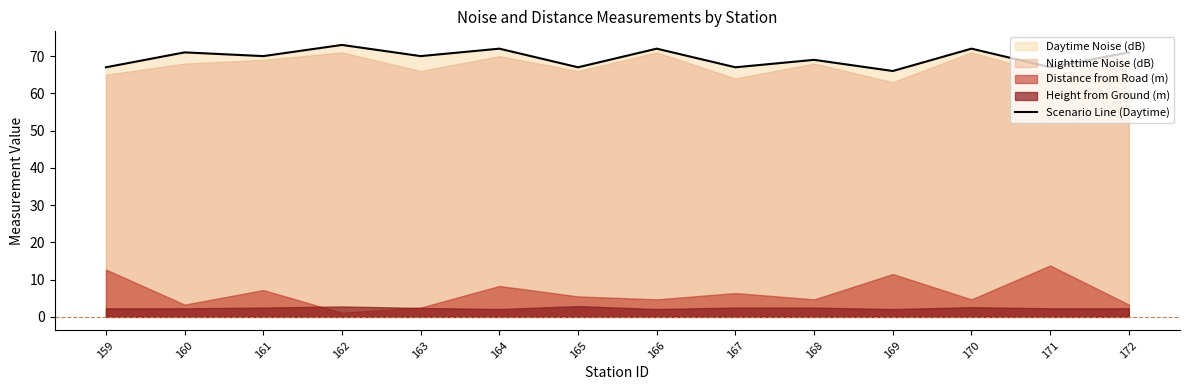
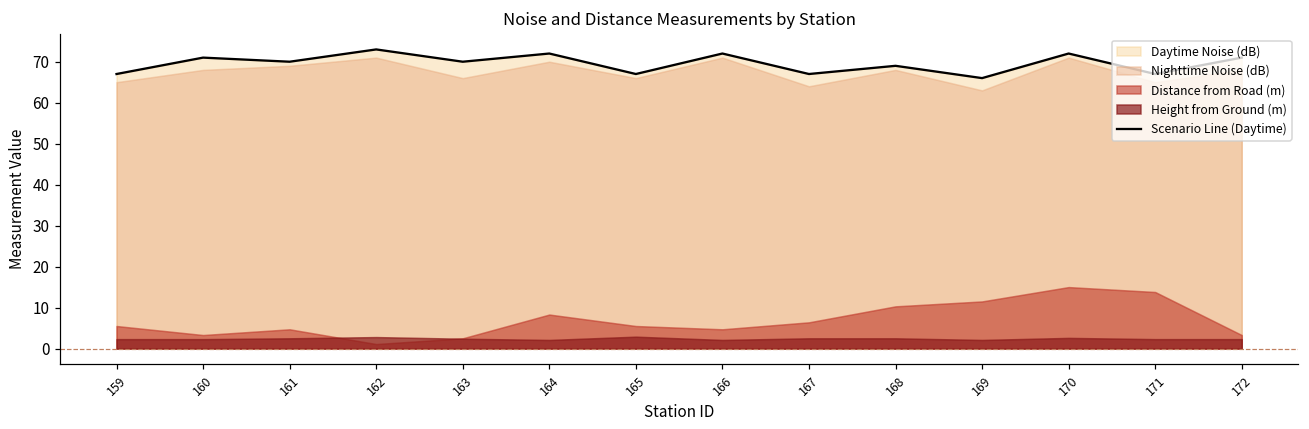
Distance from Road (m), 159: 13 -> 6
Distance from Road (m), 161: 7 -> 5
Distance from Road (m), 168: 5 -> 10
Distance from Road (m), 170: 5 -> 15
